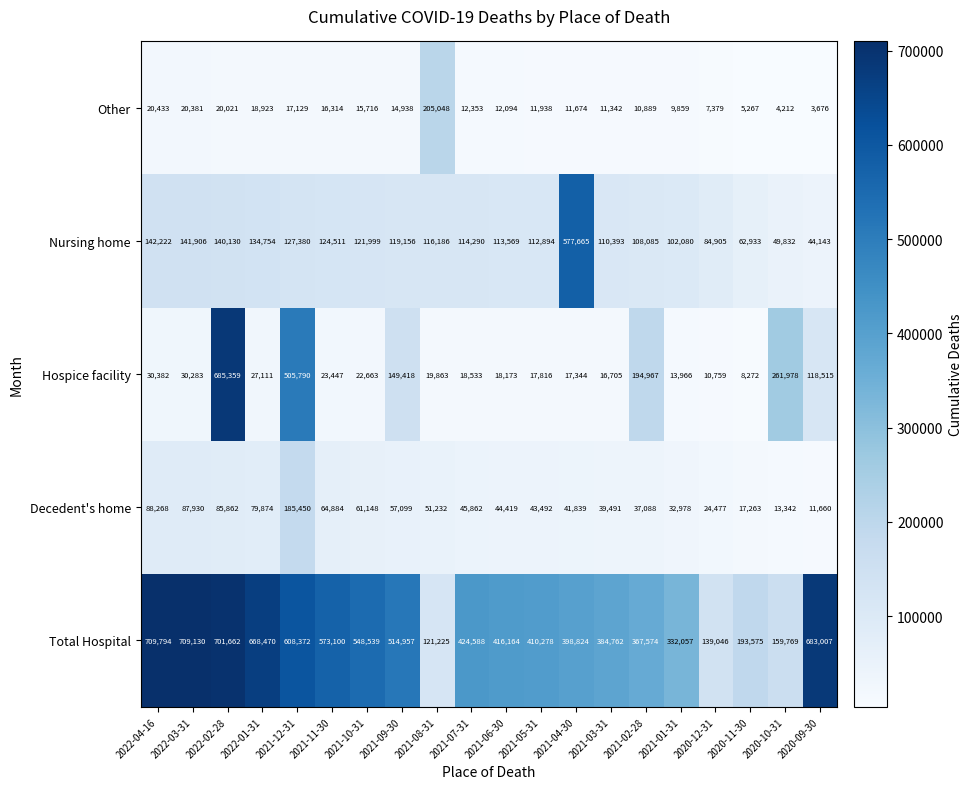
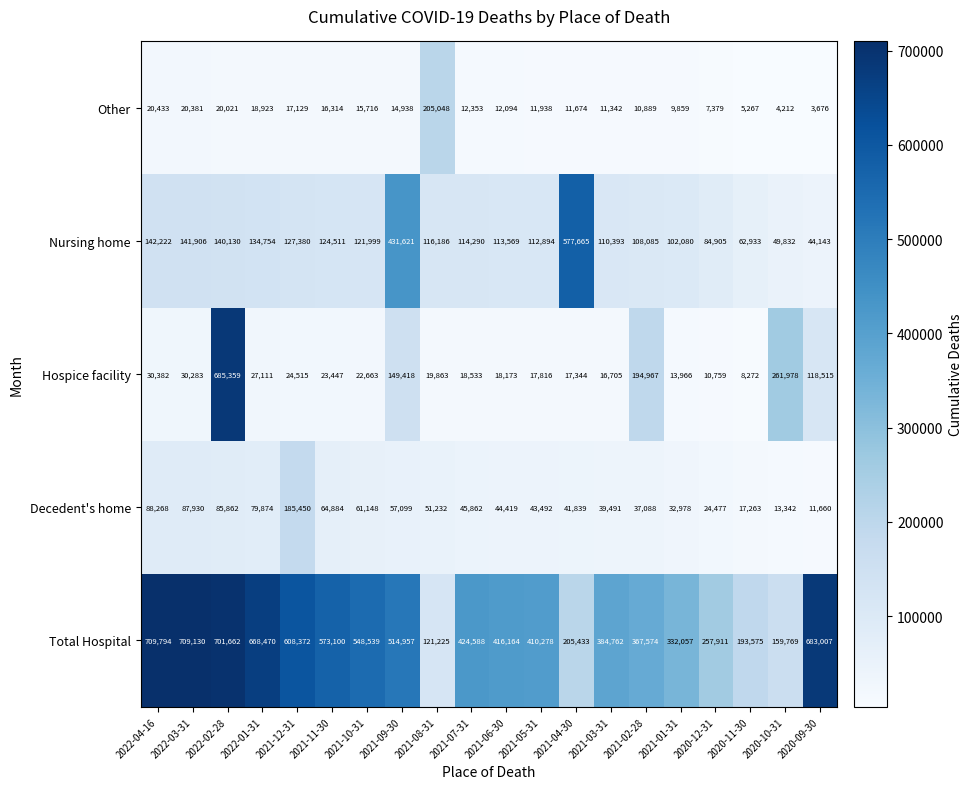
Nursing home, 2021-09-30: 119,156 -> 431,621
Hospice facility, 2021-12-31: 505,790 -> 24,515
Total Hospital, 2021-04-30: 398,824 -> 205,433
Total Hospital, 2020-12-31: 139,046 -> 257,911
